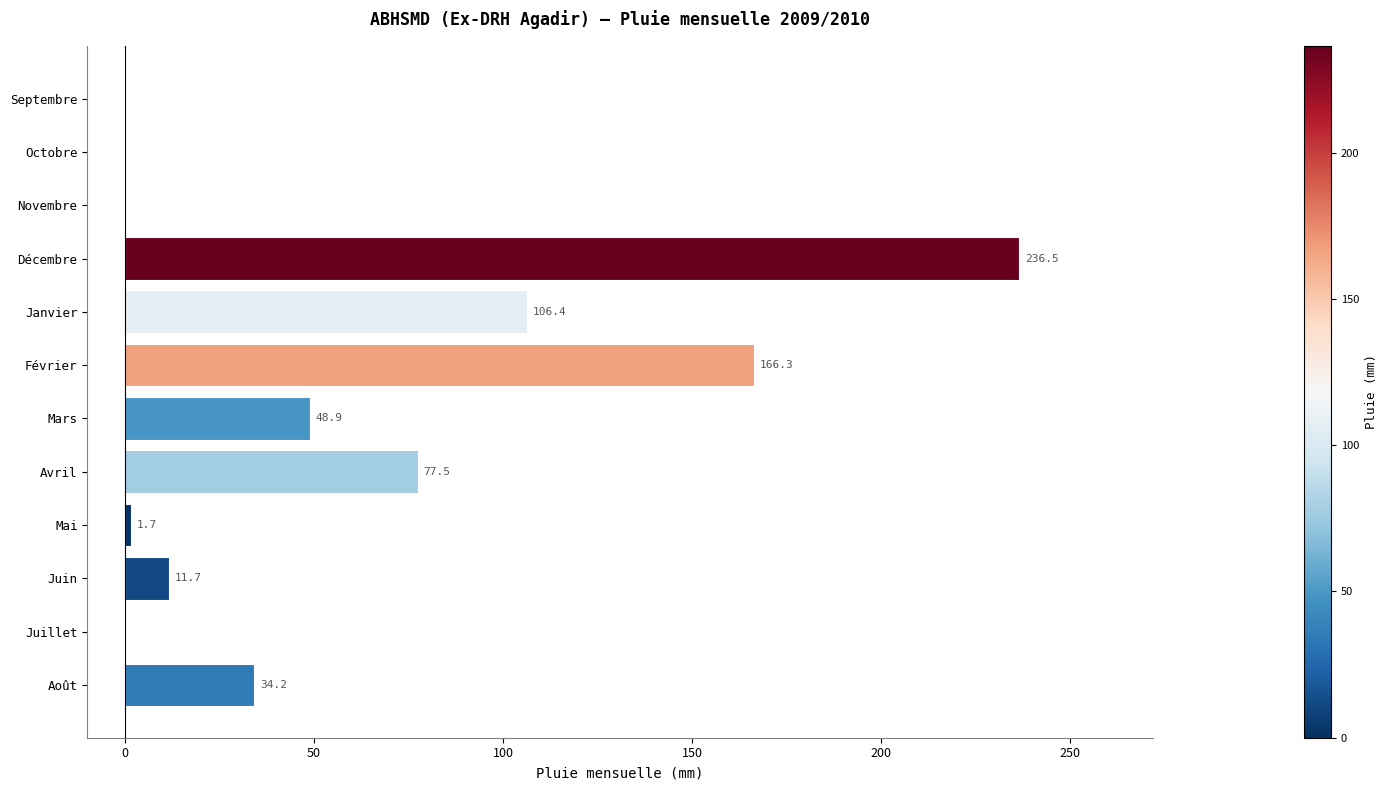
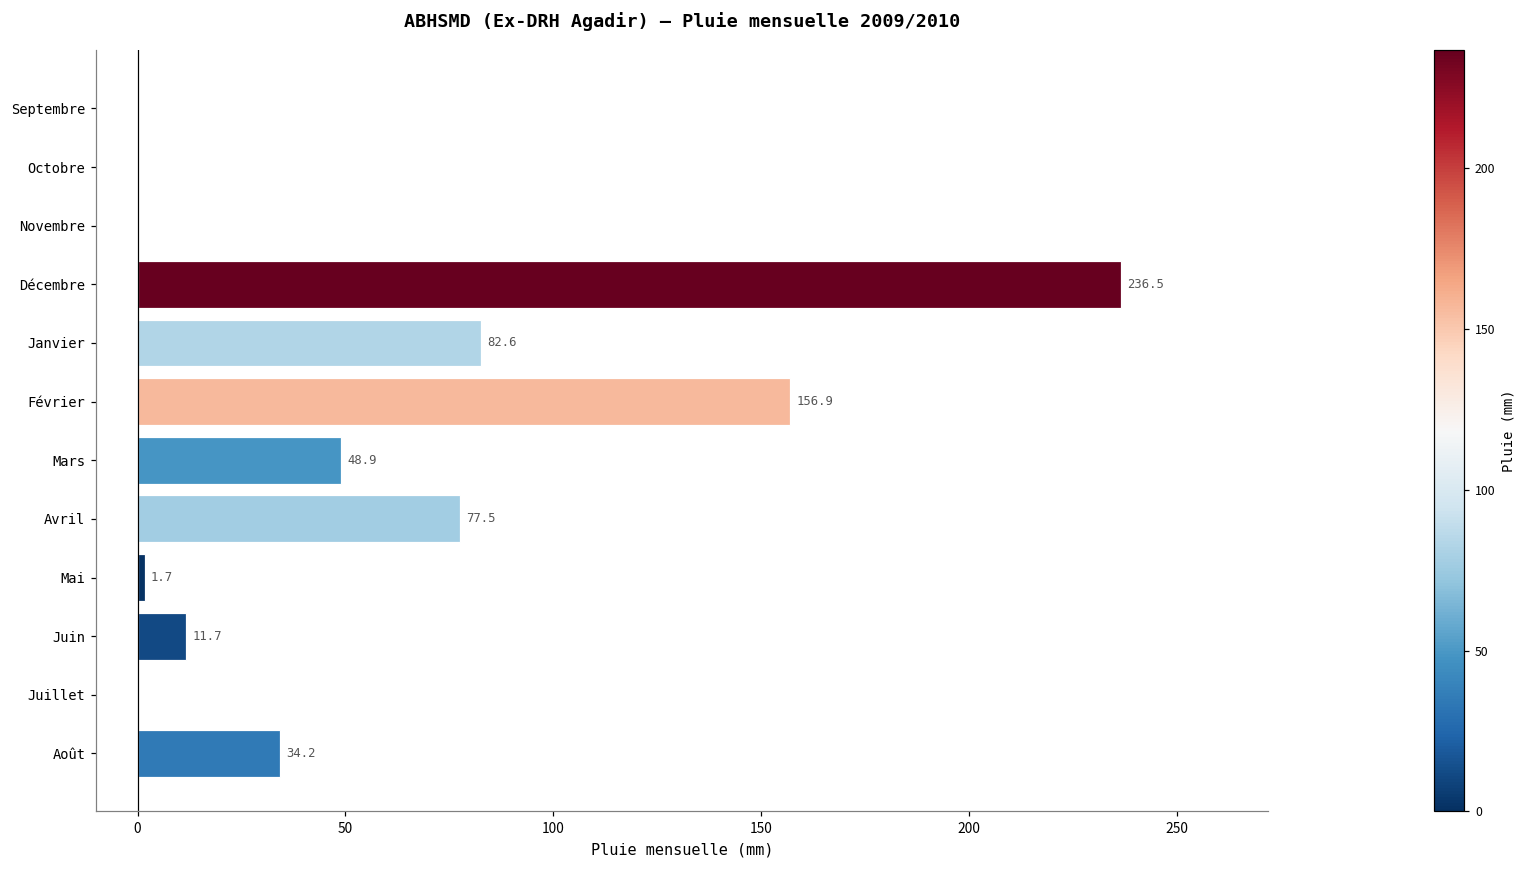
Janvier: 106.4 -> 82.6
Février: 166.3 -> 156.9
